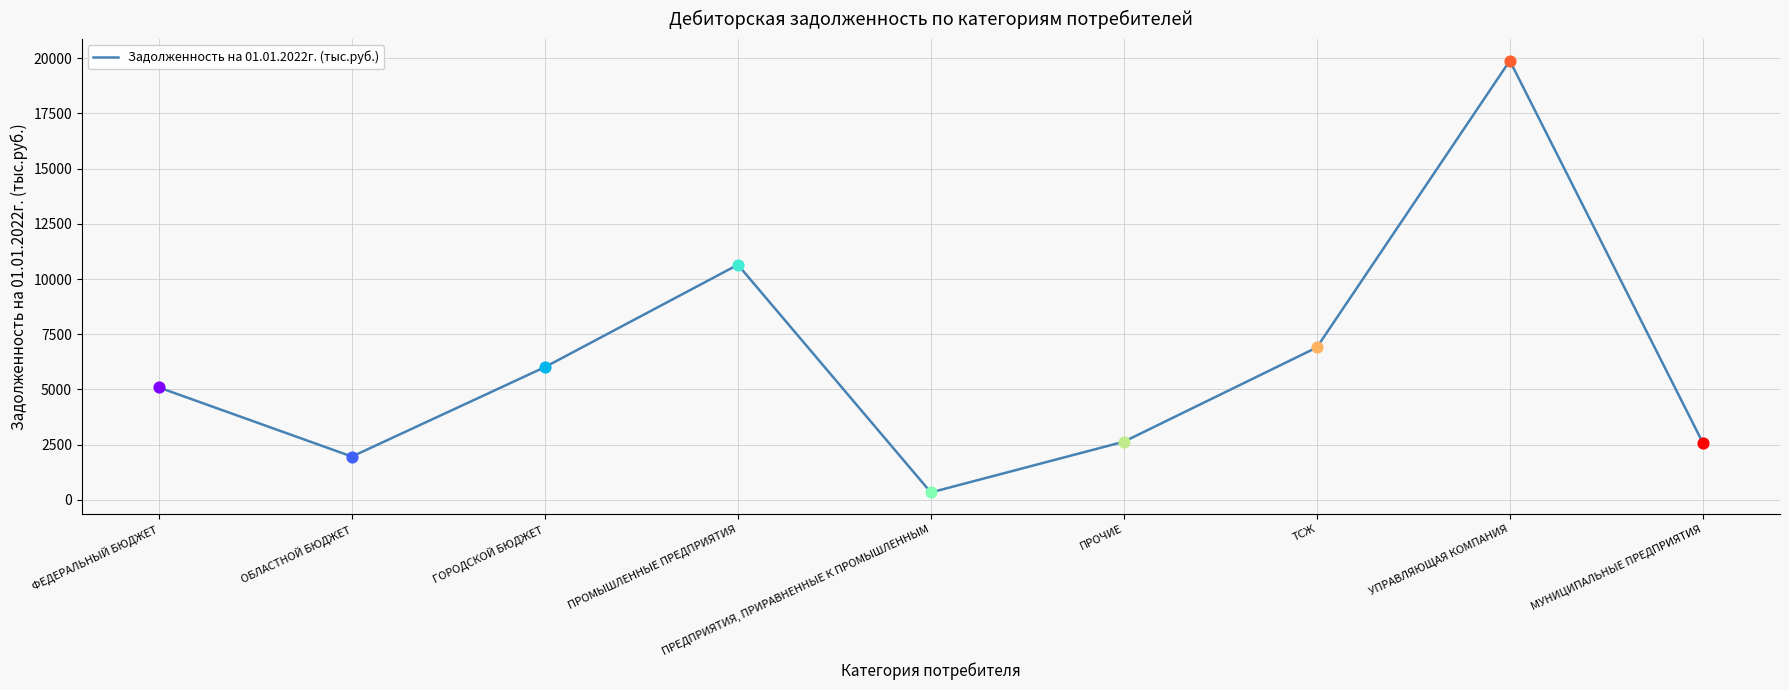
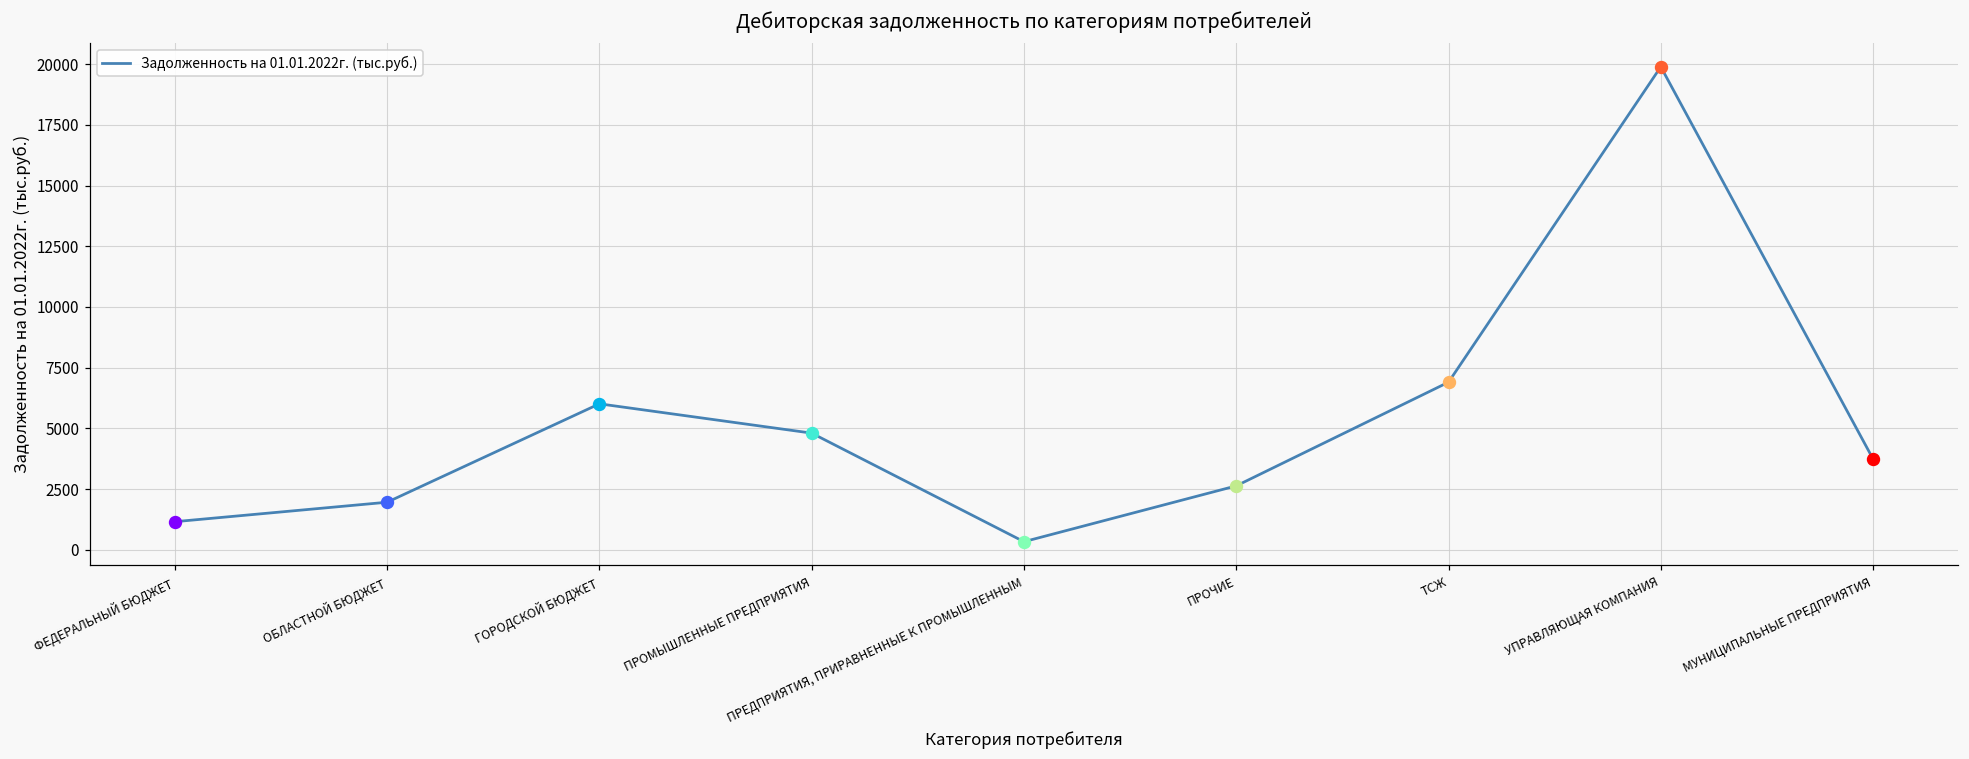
Задолженность на 01.01.2022г. (тыс.руб.), ФЕДЕРАЛЬНЫЙ БЮДЖЕТ: 5100 -> 1200
Задолженность на 01.01.2022г. (тыс.руб.), ПРОМЫШЛЕННЫЕ ПРЕДПРИЯТИЯ: 10600 -> 4800
Задолженность на 01.01.2022г. (тыс.руб.), МУНИЦИПАЛЬНЫЕ ПРЕДПРИЯТИЯ: 2600 -> 3700
